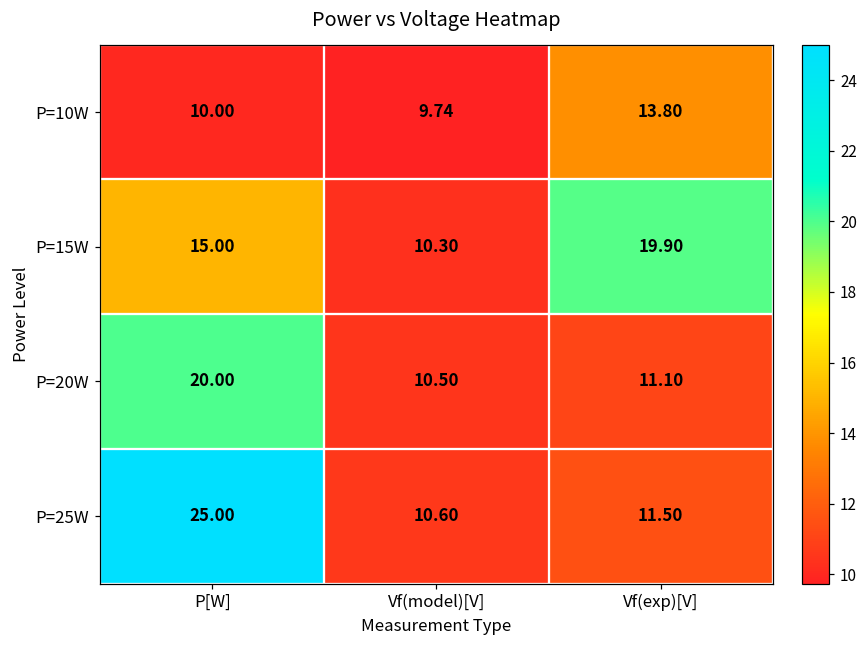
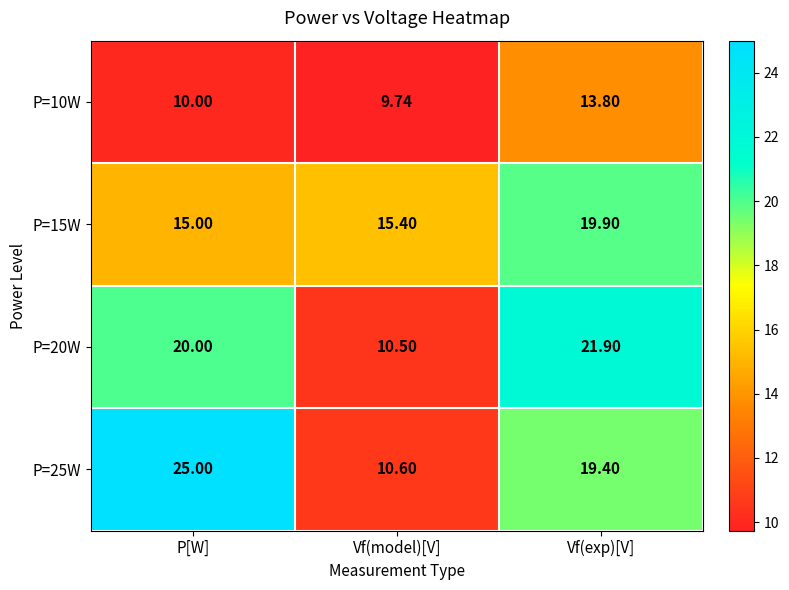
P=15W, Vf(model)[V]: 10.30 -> 15.40
P=20W, Vf(exp)[V]: 11.10 -> 21.90
P=25W, Vf(exp)[V]: 11.50 -> 19.40
